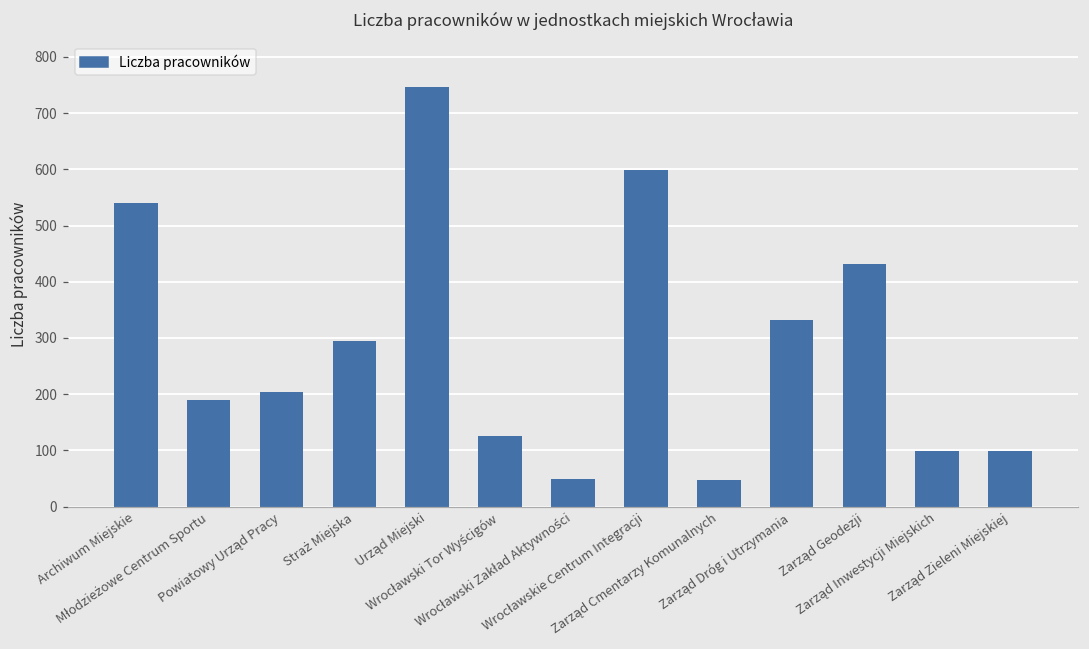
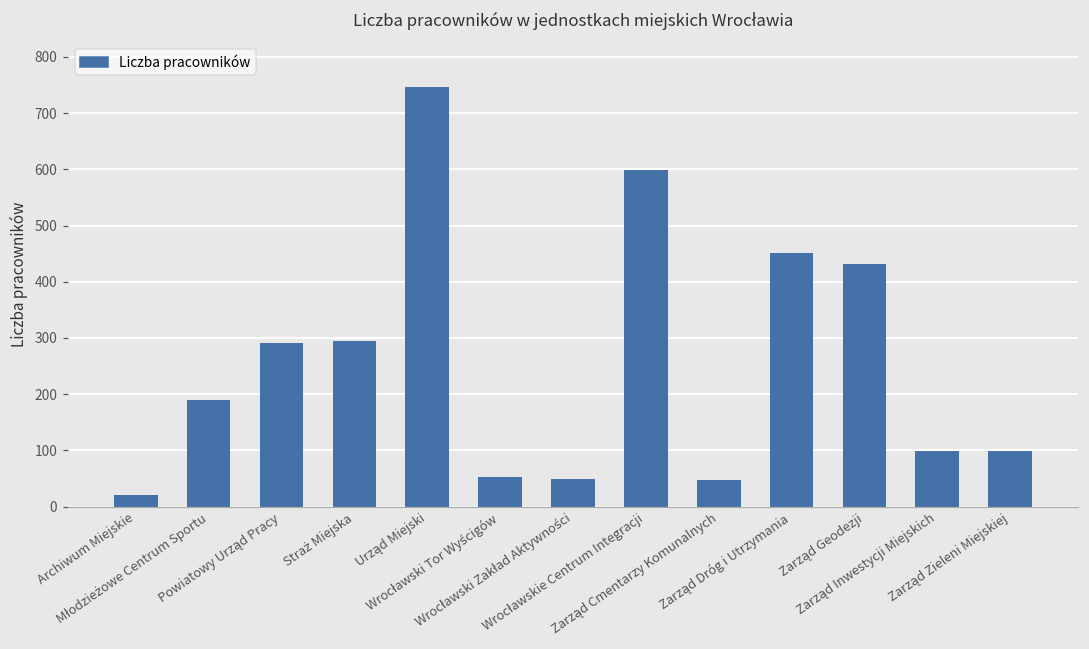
Archiwum Miejskie: 540 -> 20
Powiatowy Urząd Pracy: 200 -> 290
Wrocławski Tor Wyścigów: 130 -> 50
Zarząd Dróg i Utrzymania: 330 -> 450
